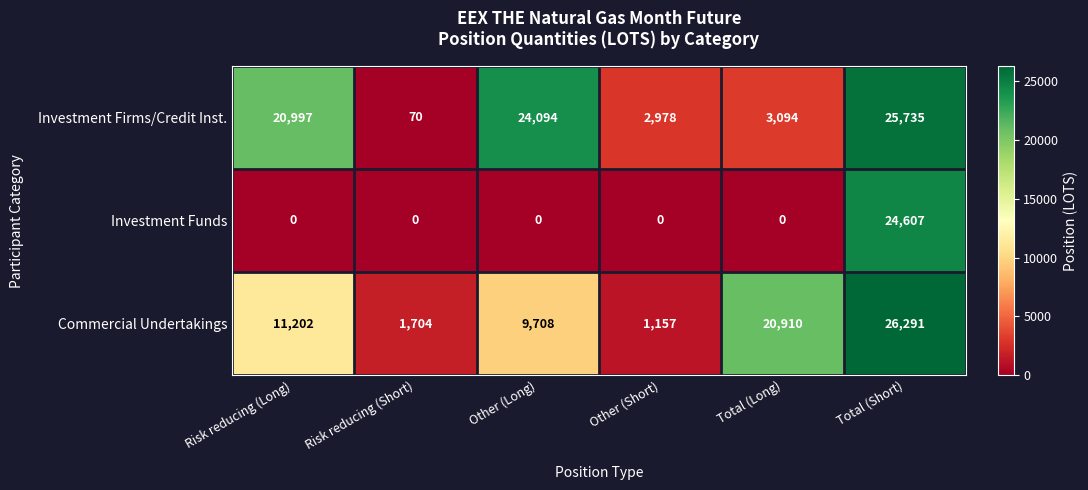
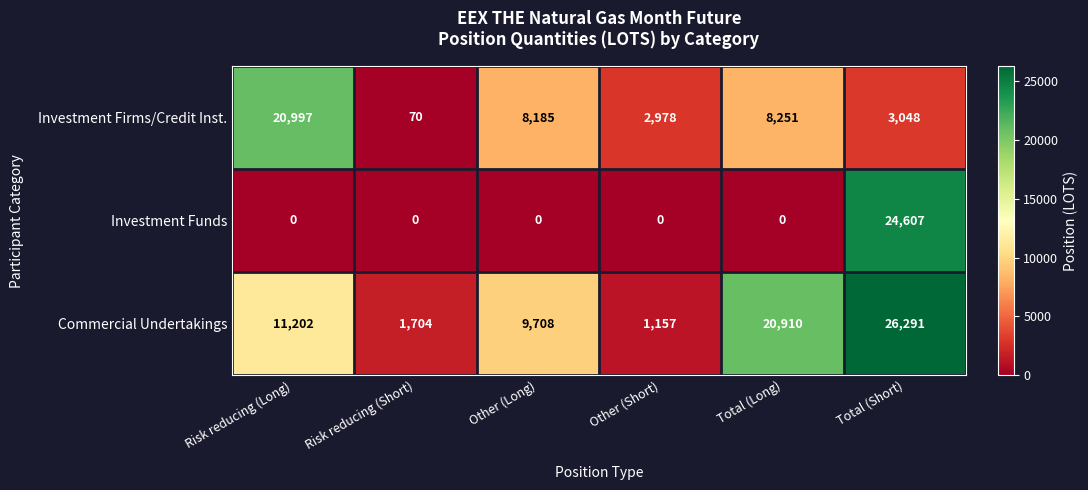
Investment Firms/Credit Inst., Other (Long): 24,094 -> 8,185
Investment Firms/Credit Inst., Total (Long): 3,094 -> 8,251
Investment Firms/Credit Inst., Total (Short): 25,735 -> 3,048
